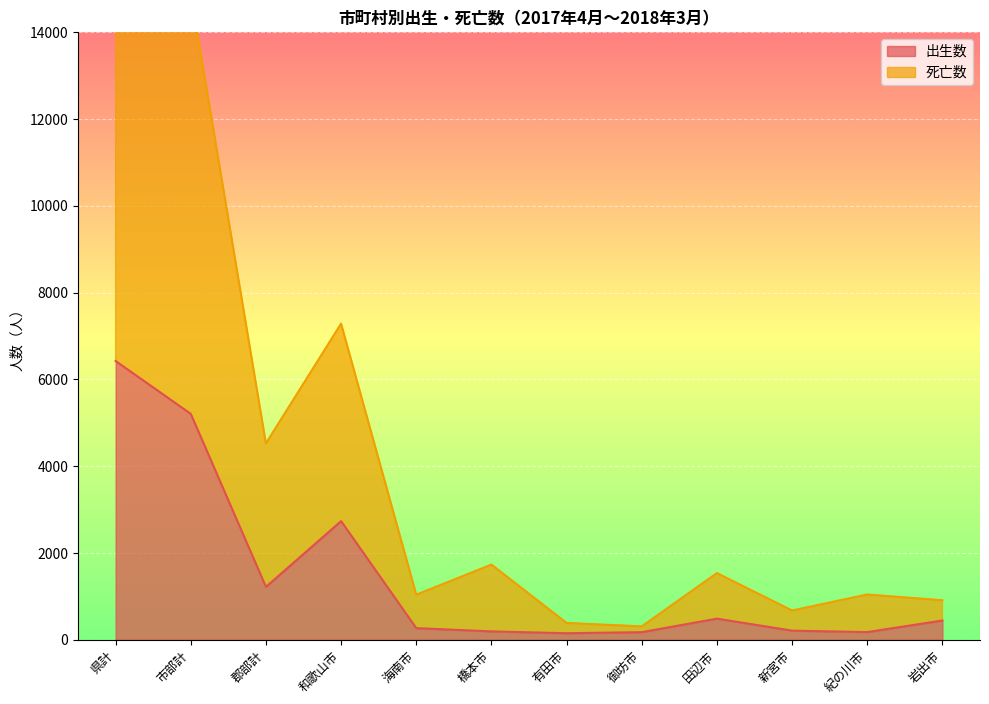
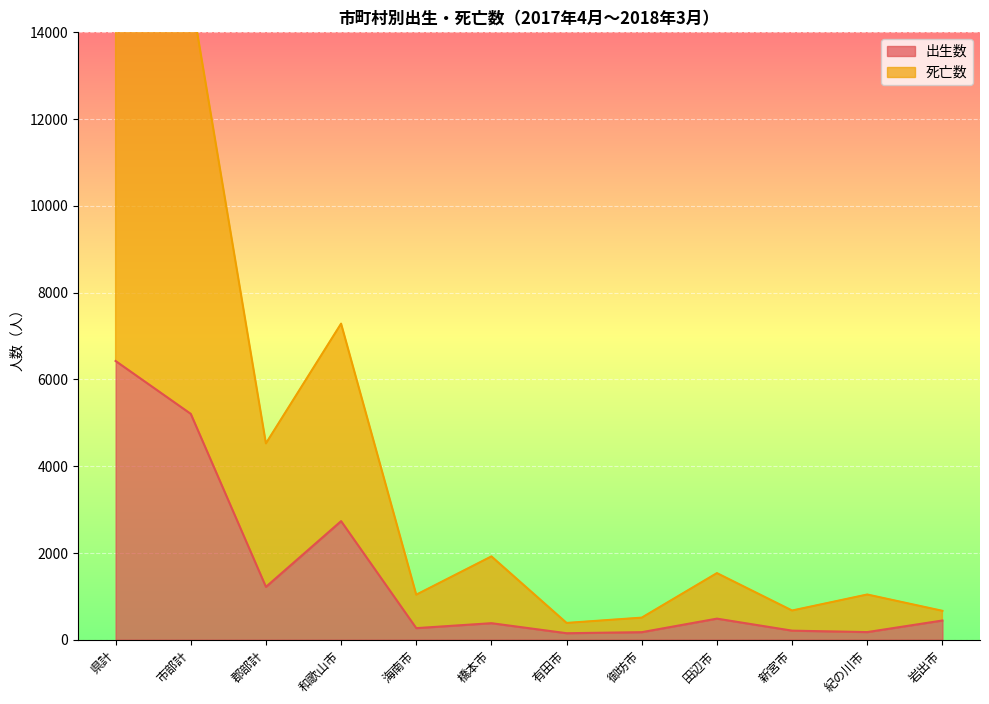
出生数, 橋本市: 200 -> 400
死亡数, 御坊市: 100 -> 300
死亡数, 岩出市: 500 -> 200
